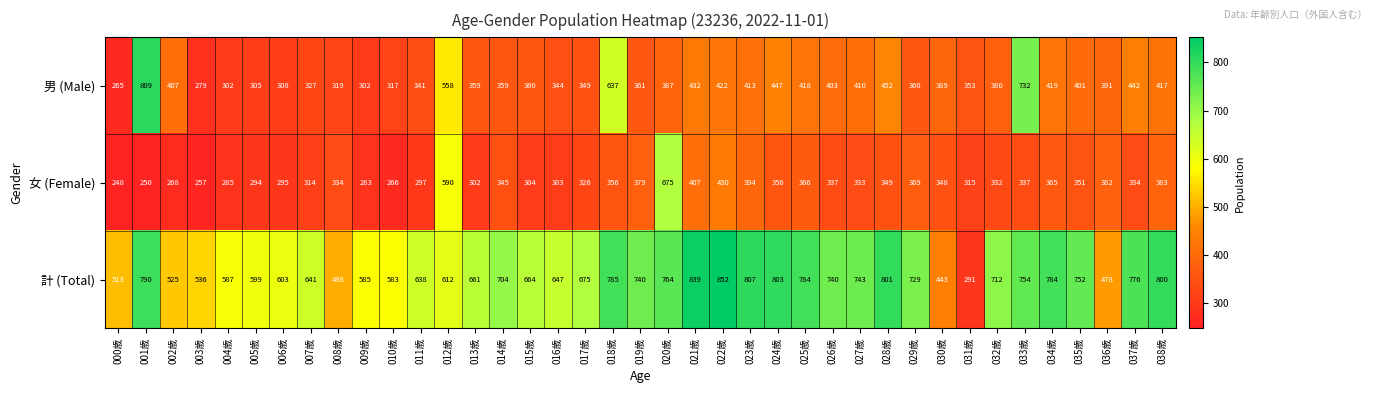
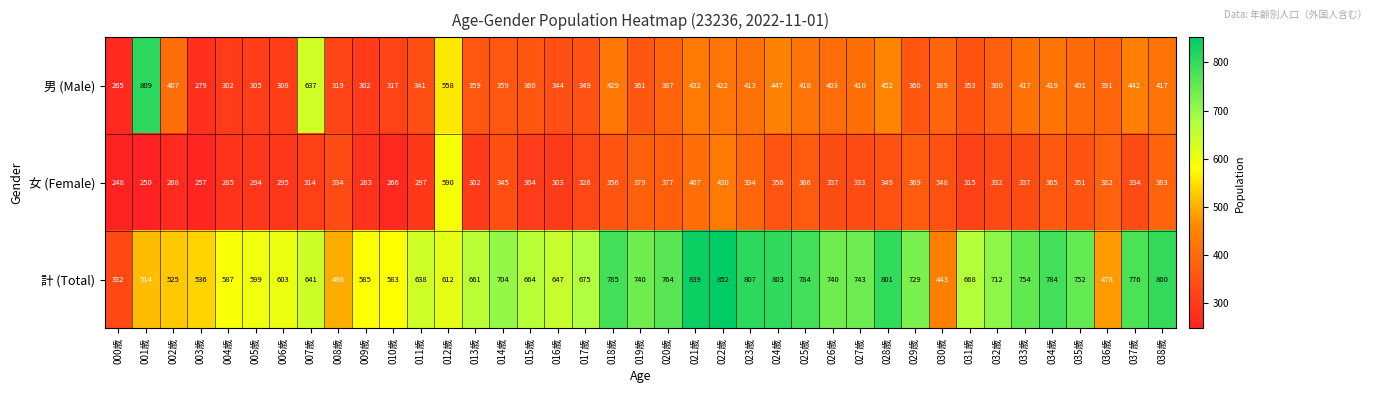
男 (Male), 007歳: 327 -> 637
男 (Male), 018歳: 637 -> 429
男 (Male), 033歳: 732 -> 417
女 (Female), 020歳: 675 -> 377
計 (Total), 000歳: 513 -> 332
計 (Total), 001歳: 790 -> 514
計 (Total), 031歳: 291 -> 668
